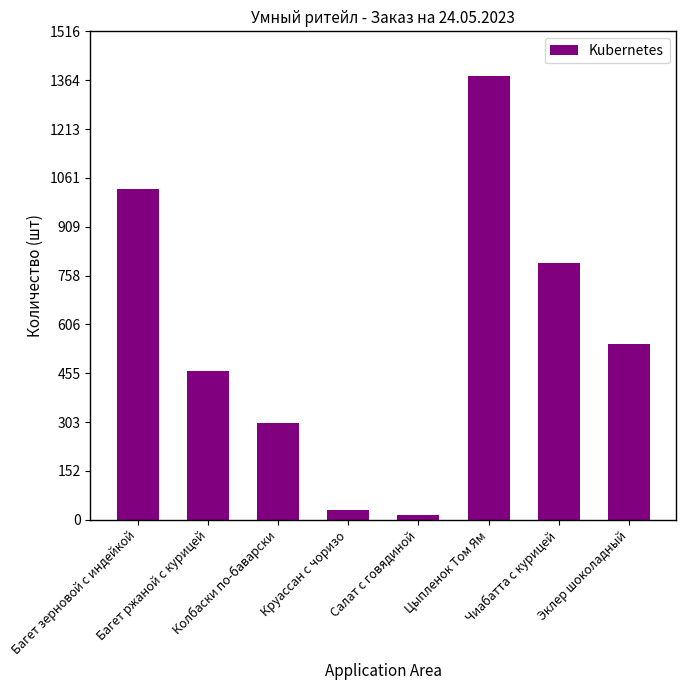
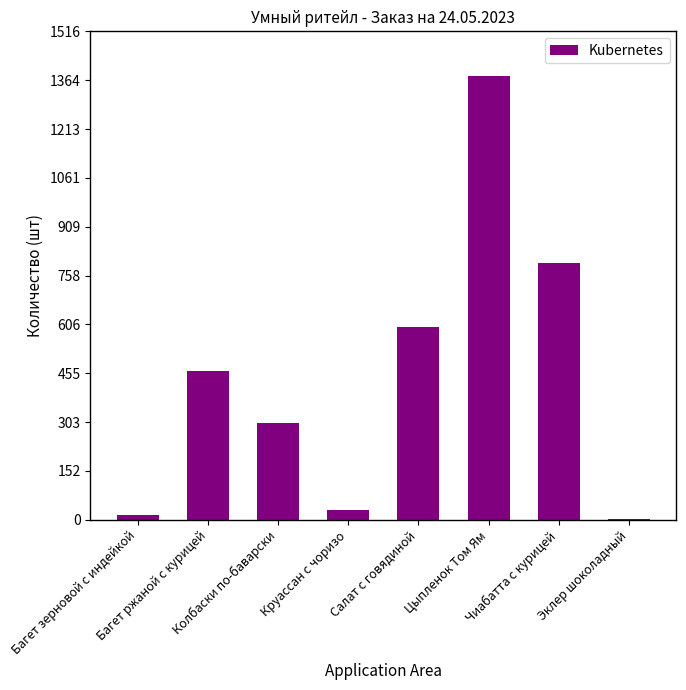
Багет зерновой с индейкой: 1030 -> 10
Салат с говядиной: 20 -> 600
Эклер шоколадный: 550 -> 0
